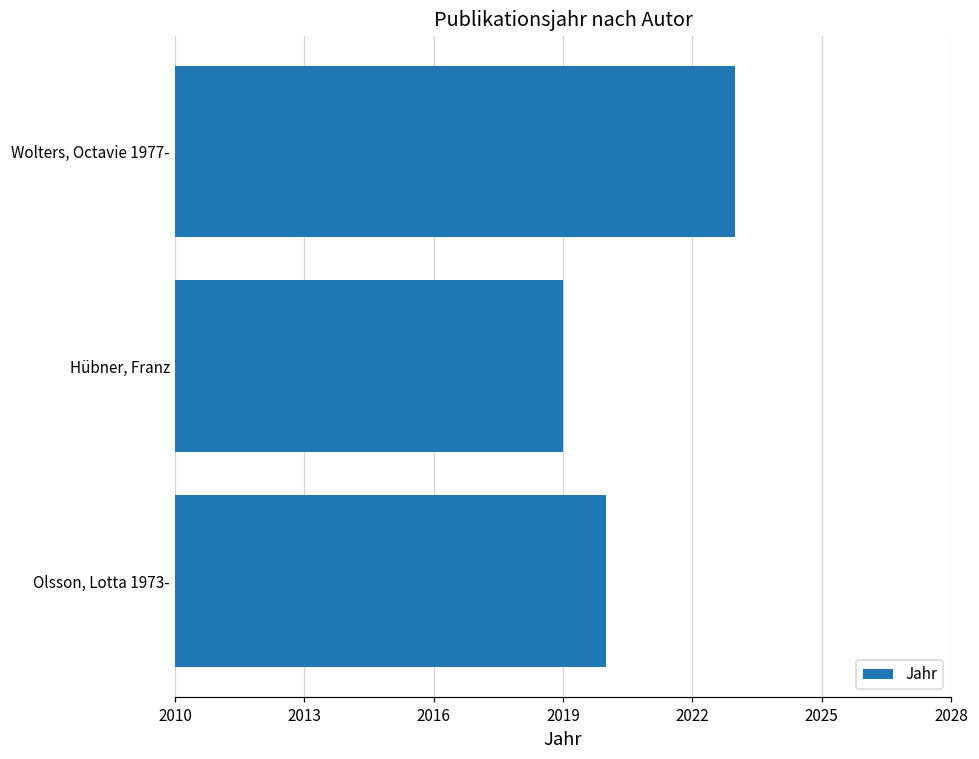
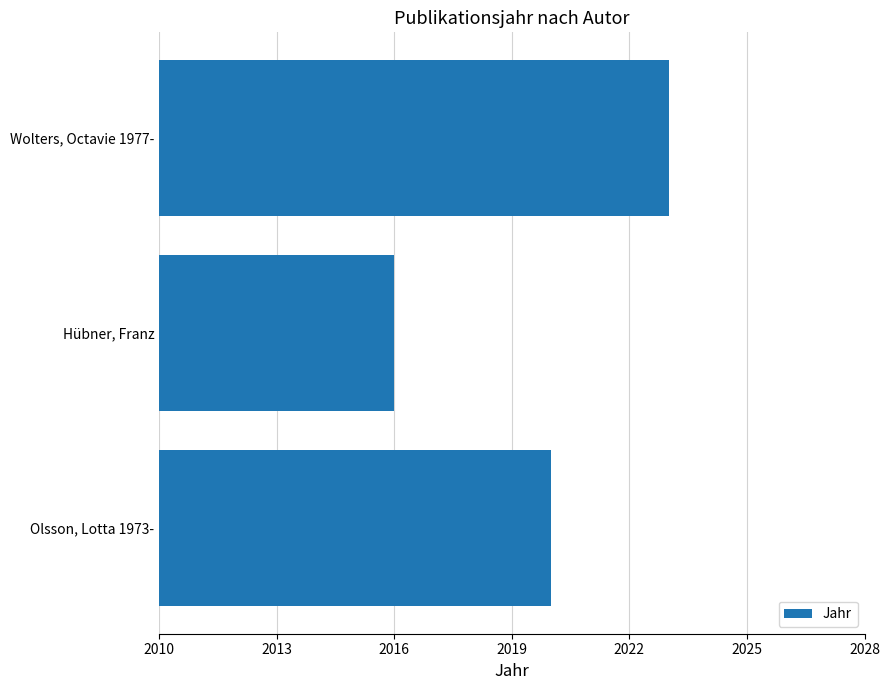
Hübner, Franz: 2019 -> 2016
